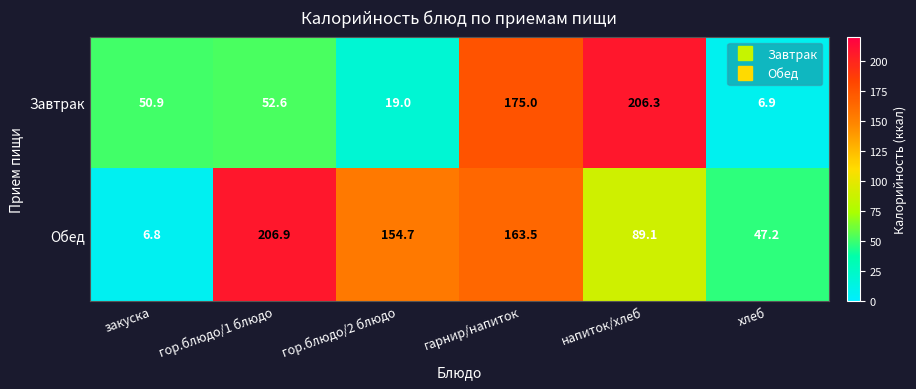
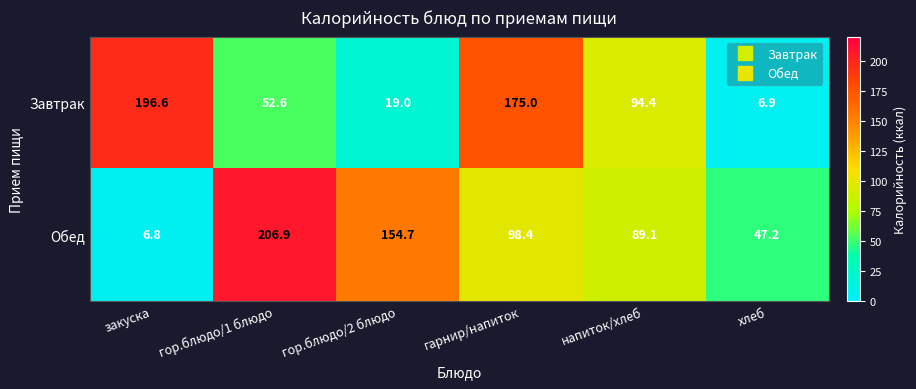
Завтрак, закуска: 50.9 -> 196.6
Завтрак, напиток/хлеб: 206.3 -> 94.4
Обед, гарнир/напиток: 163.5 -> 98.4
